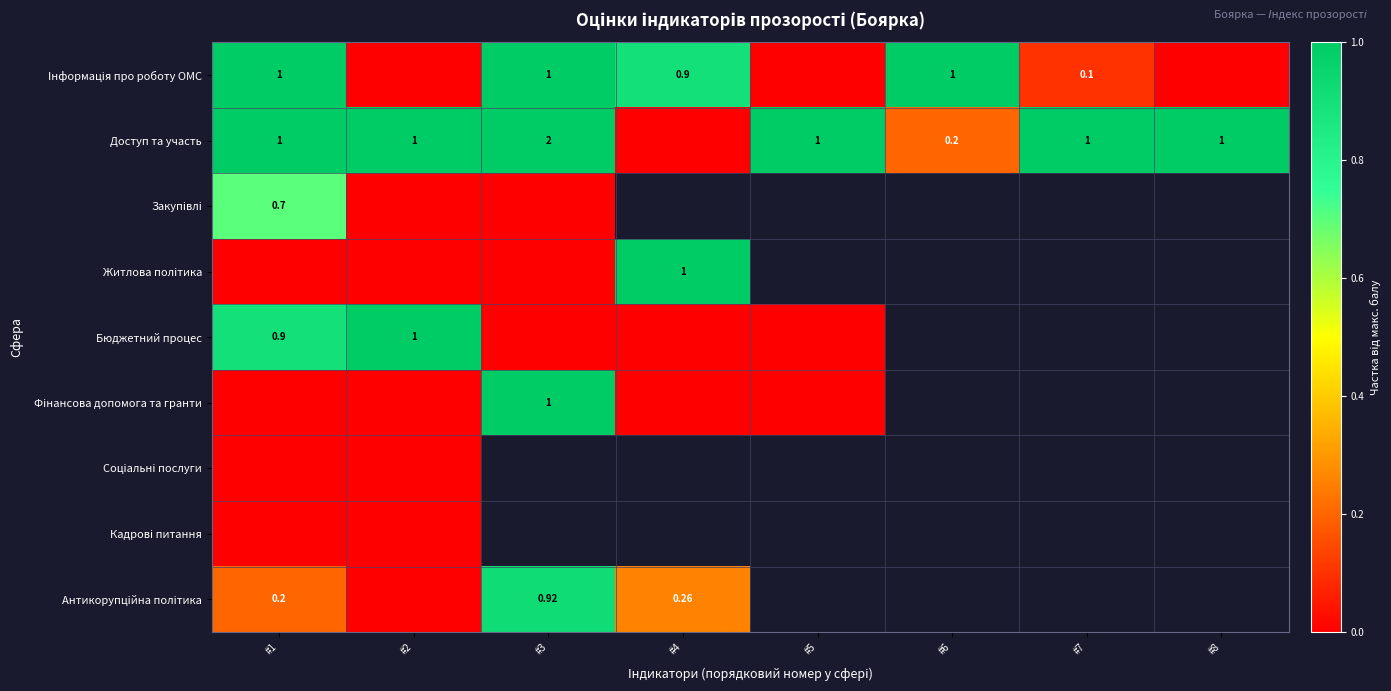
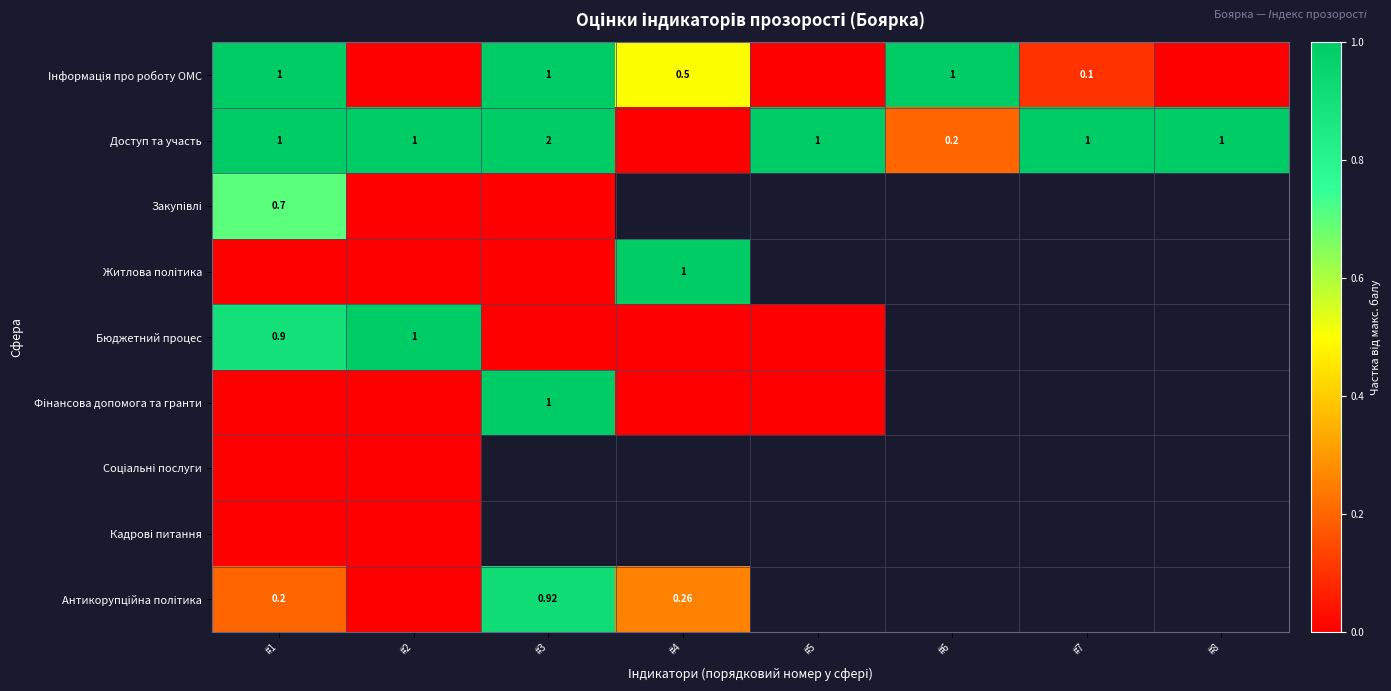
Інформація про роботу ОМС, #4: 0.9 -> 0.5
